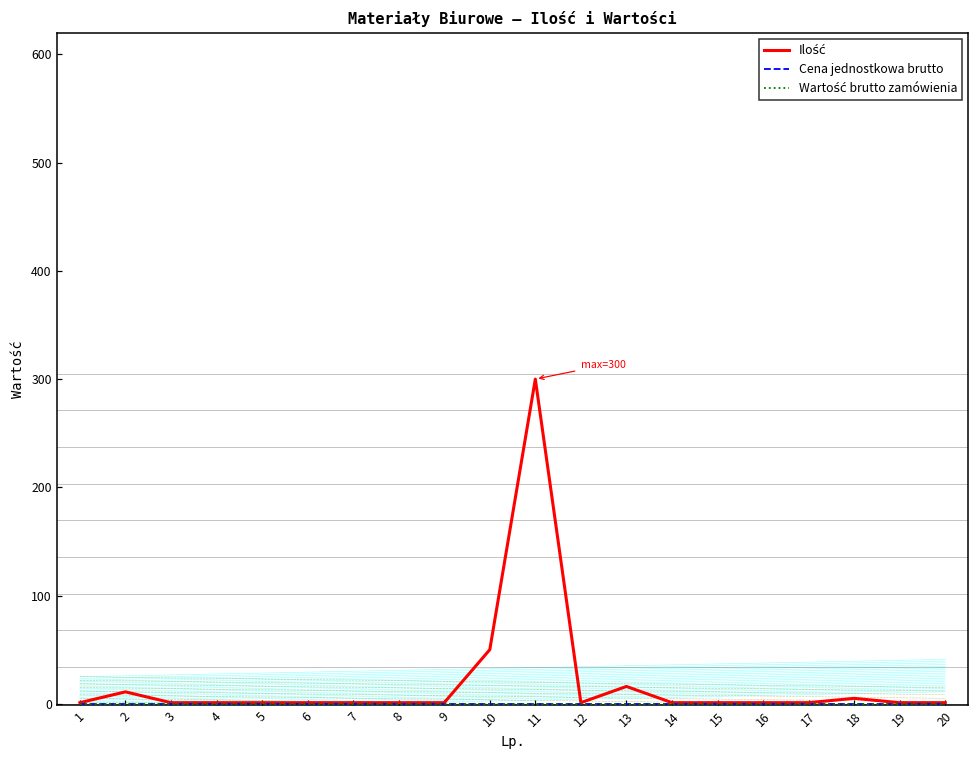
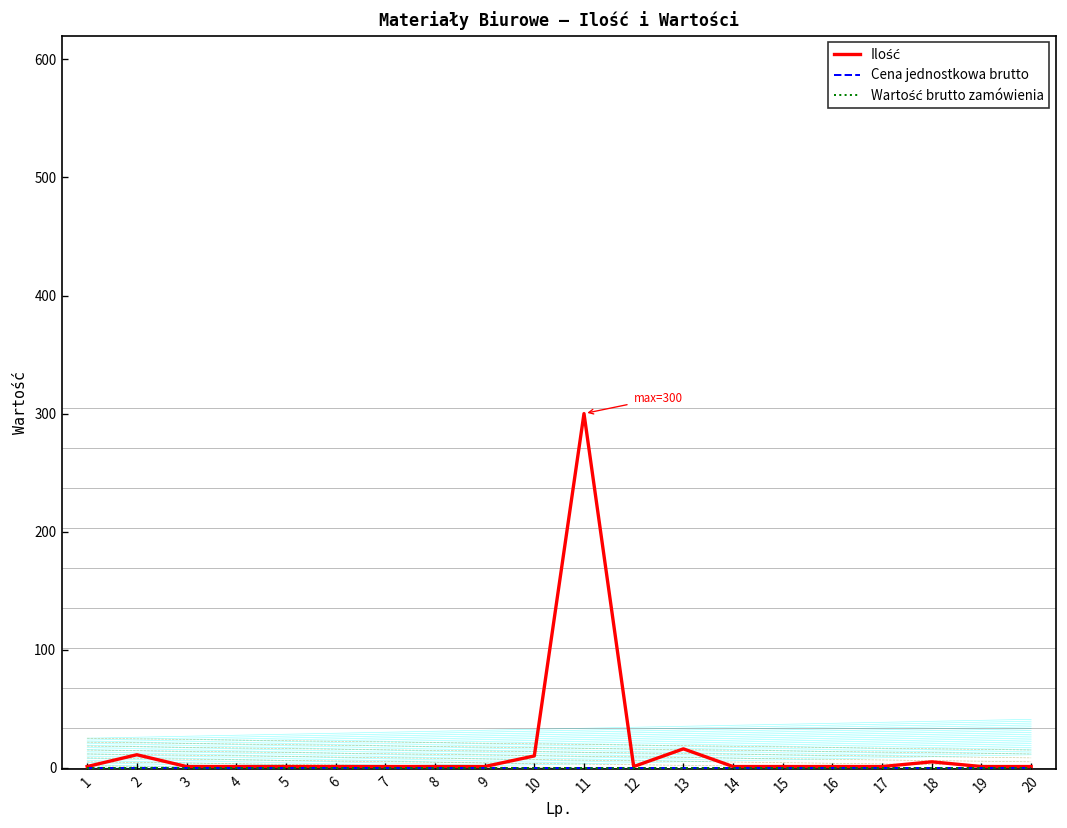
Ilość, 10: 50 -> 10
